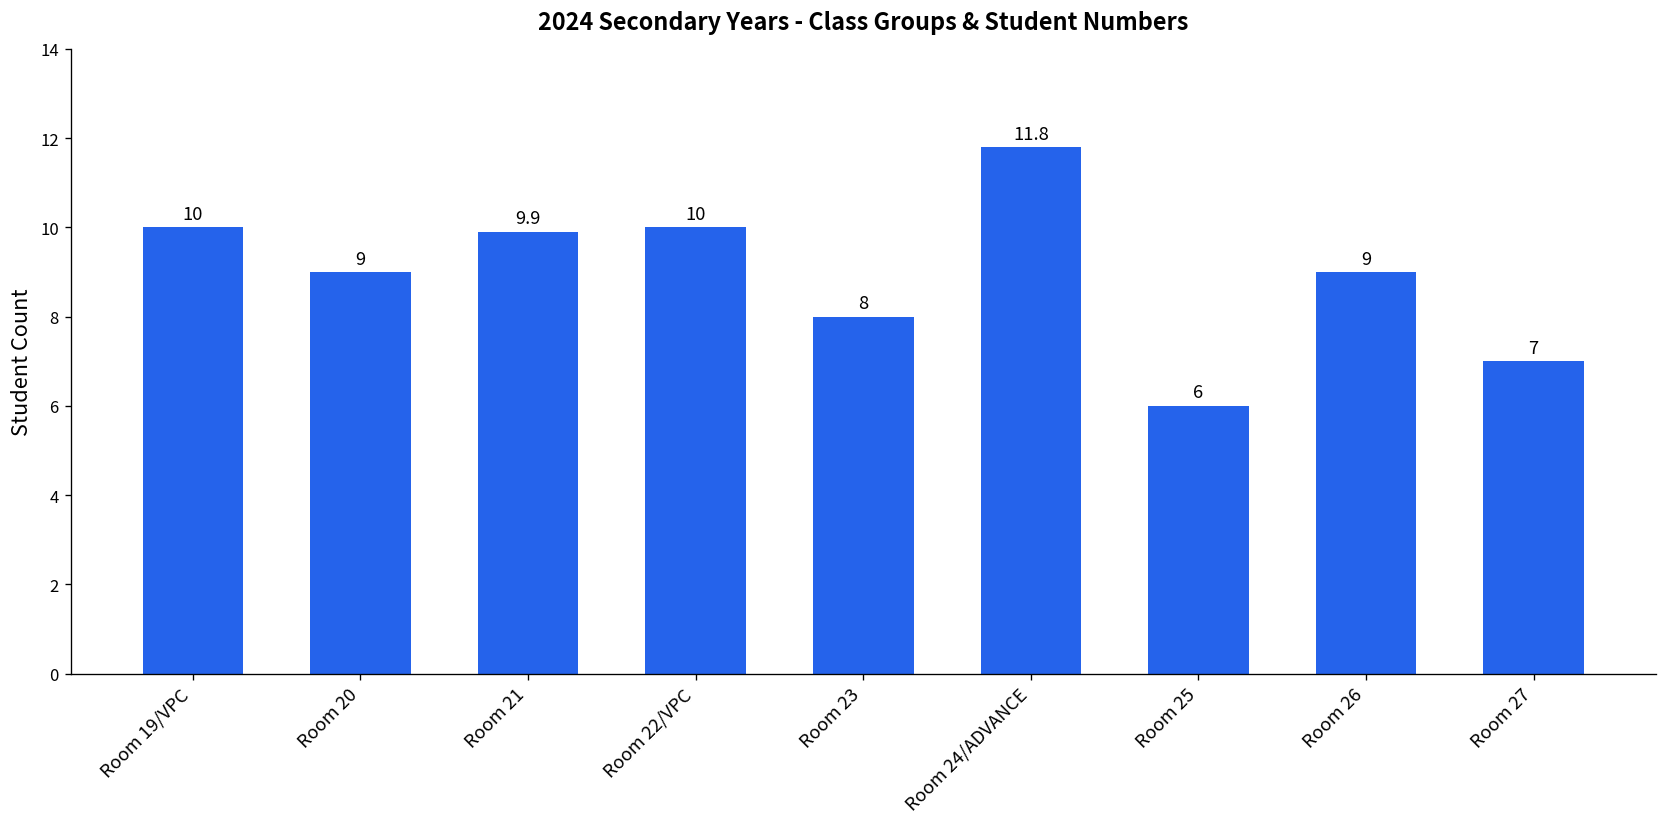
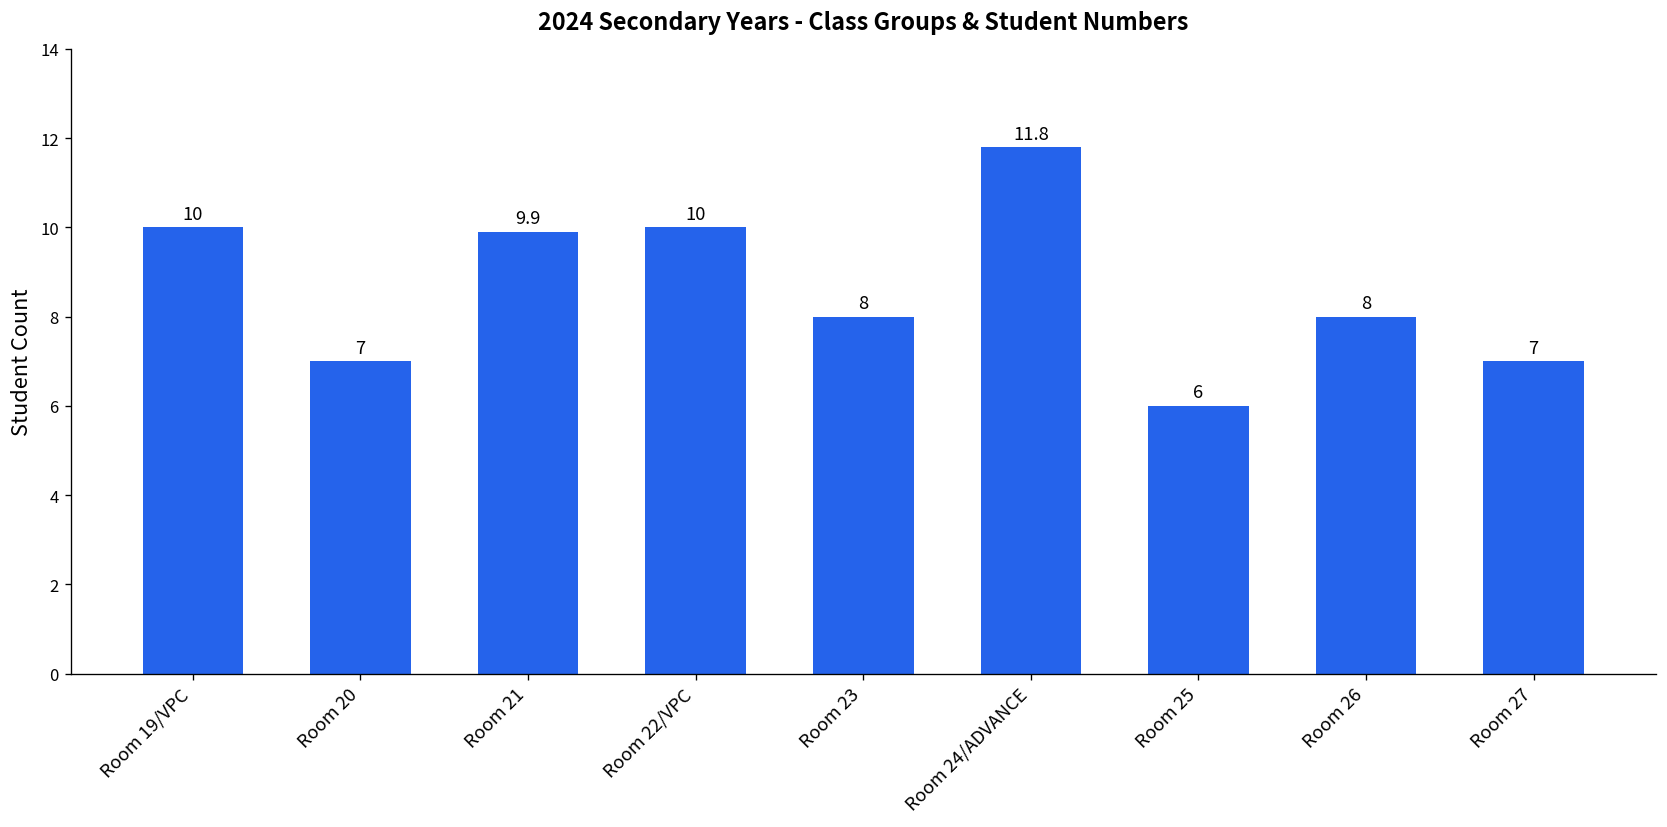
Room 20: 9 -> 7
Room 26: 9 -> 8
